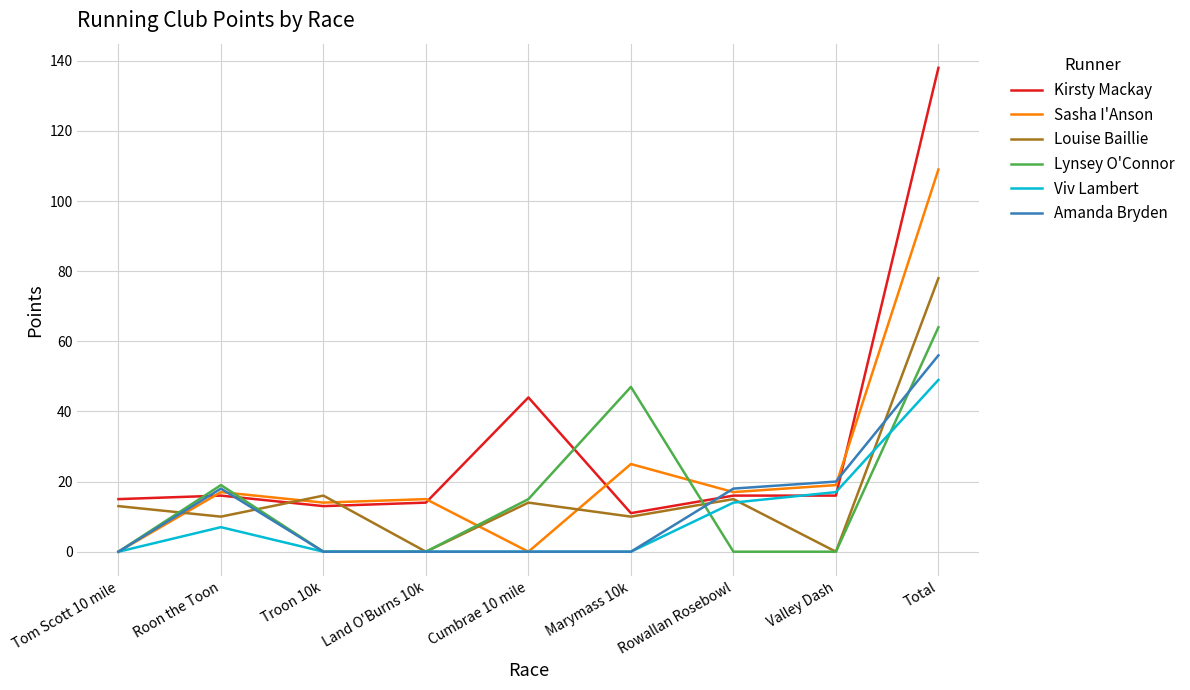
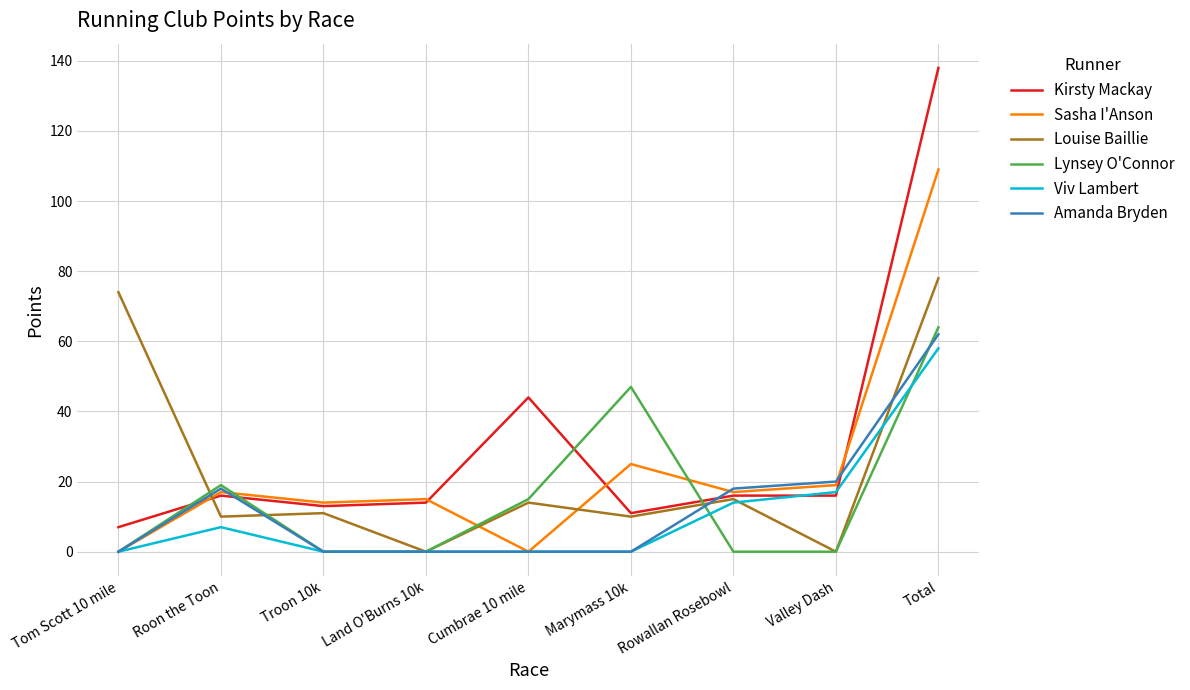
Kirsty Mackay, Tom Scott 10 mile: 15 -> 7
Louise Baillie, Tom Scott 10 mile: 13 -> 74
Louise Baillie, Troon 10k: 16 -> 11
Viv Lambert, Total: 49 -> 58
Amanda Bryden, Total: 56 -> 62
